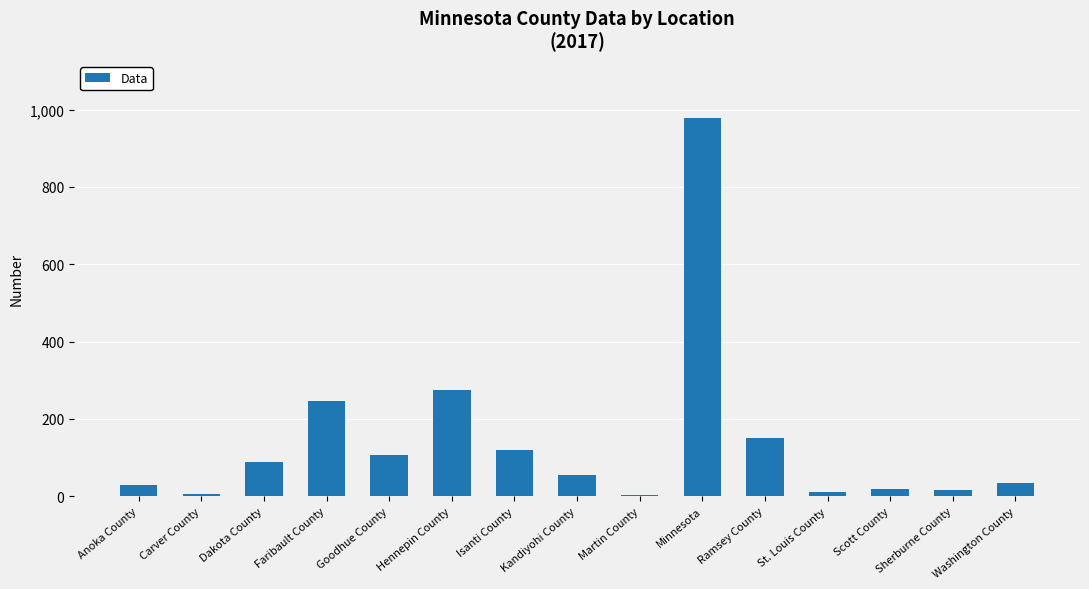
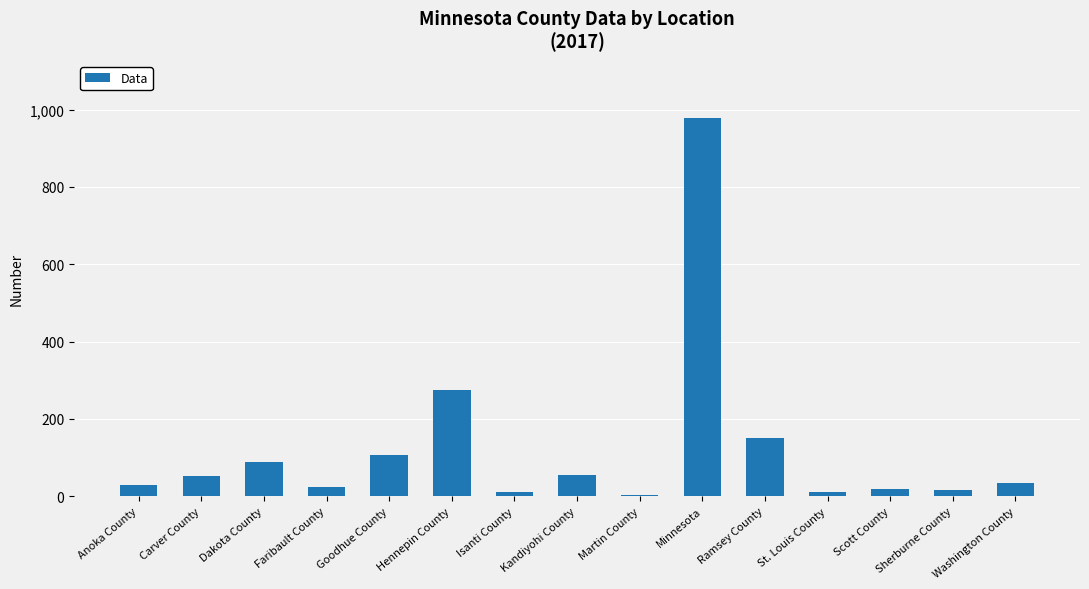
Carver County: 10 -> 50
Faribault County: 250 -> 20
Isanti County: 120 -> 10
